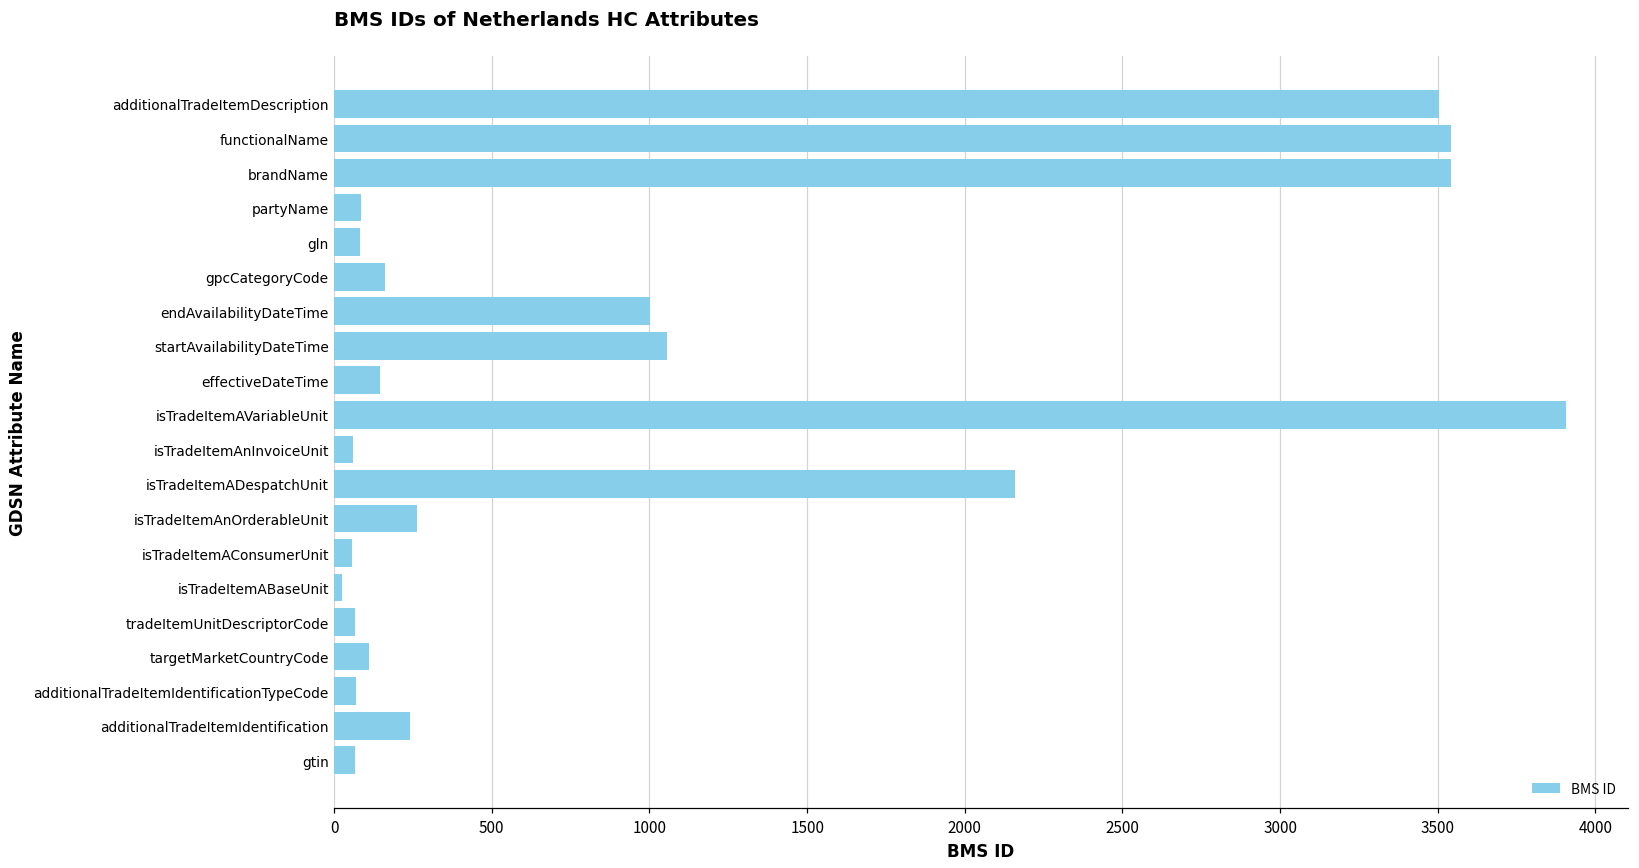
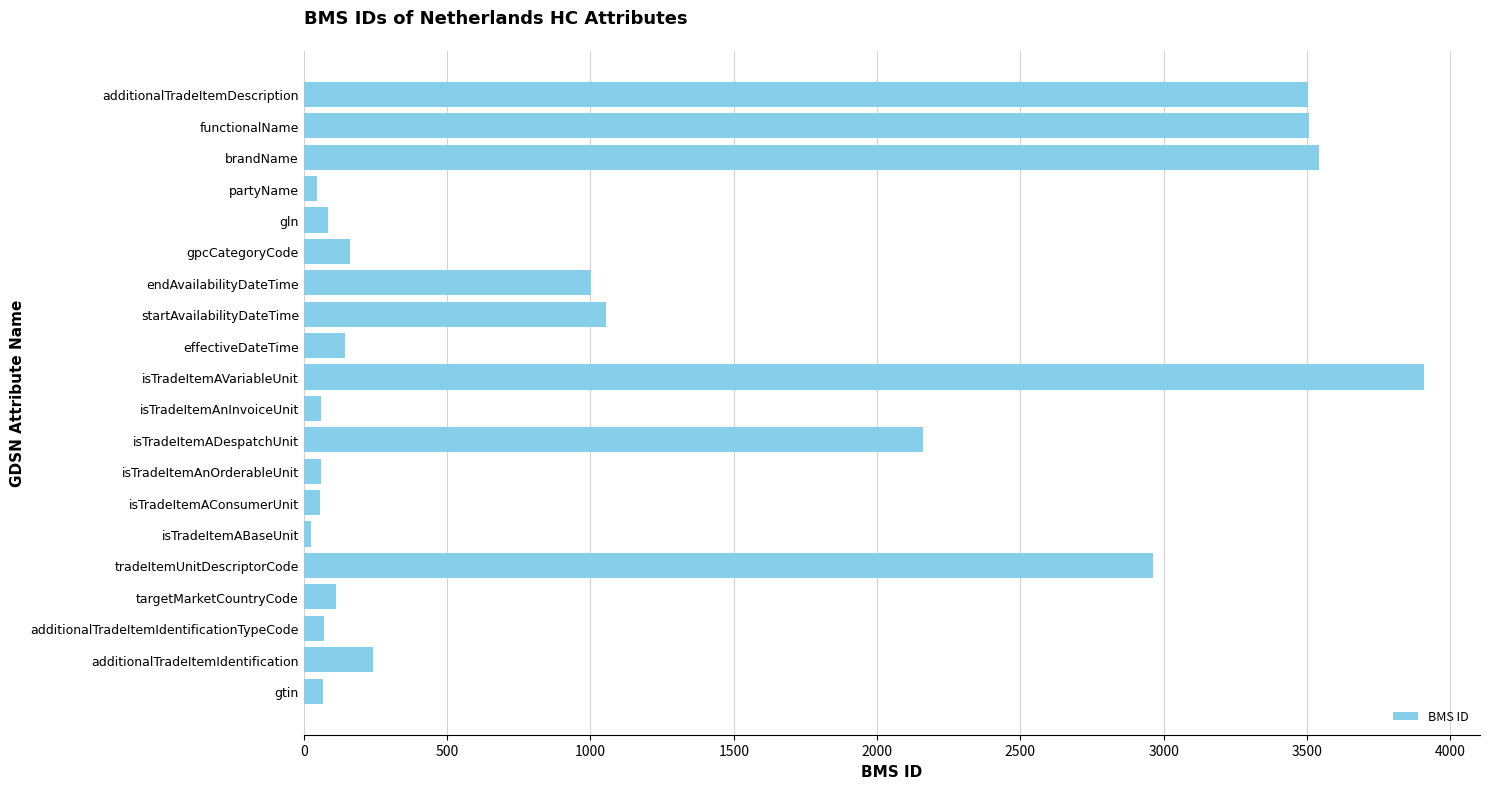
functionalName: 3540 -> 3510
partyName: 90 -> 50
isTradeItemAnOrderableUnit: 260 -> 60
tradeItemUnitDescriptorCode: 70 -> 2960
